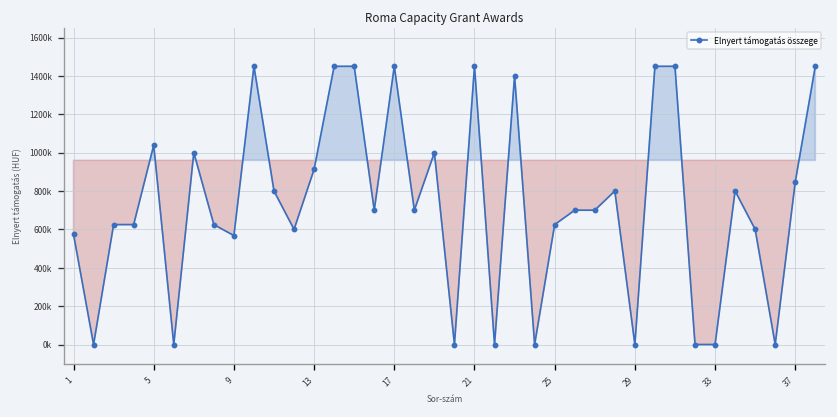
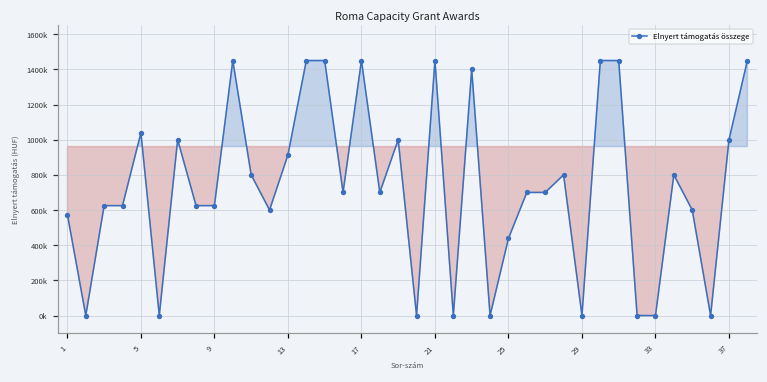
9: 570000 -> 630000
25: 630000 -> 440000
37: 850000 -> 1000000
